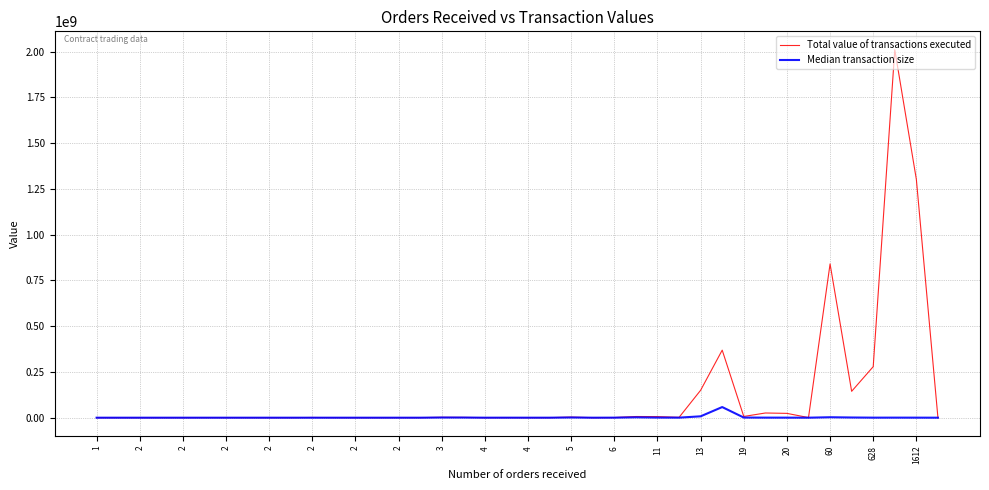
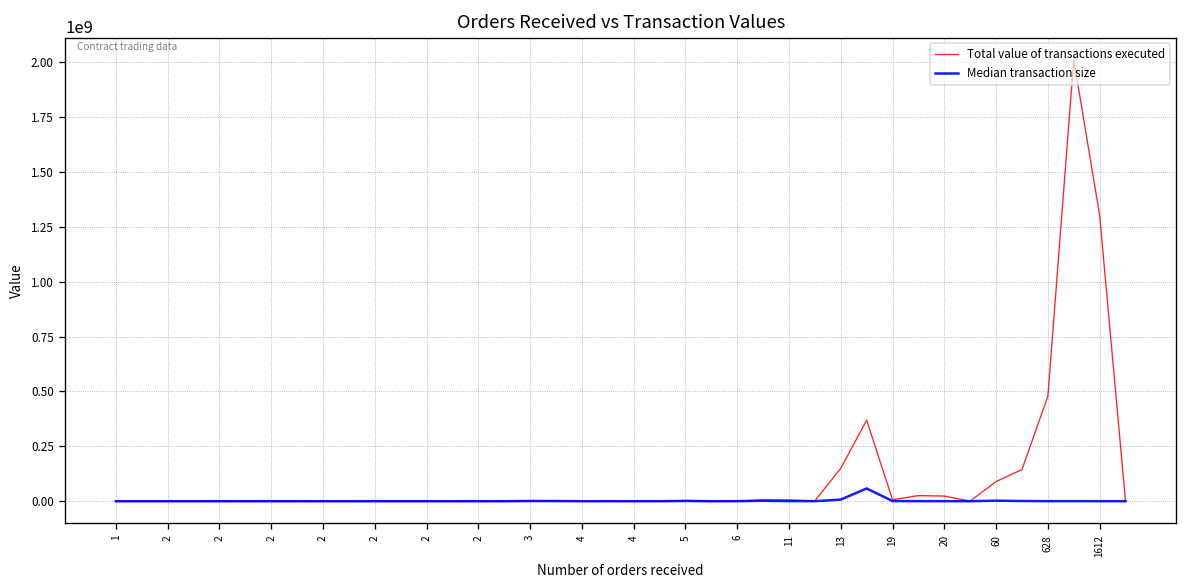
Total value of transactions executed, 60: 840000000 -> 90000000
Total value of transactions executed, 628: 280000000 -> 480000000
